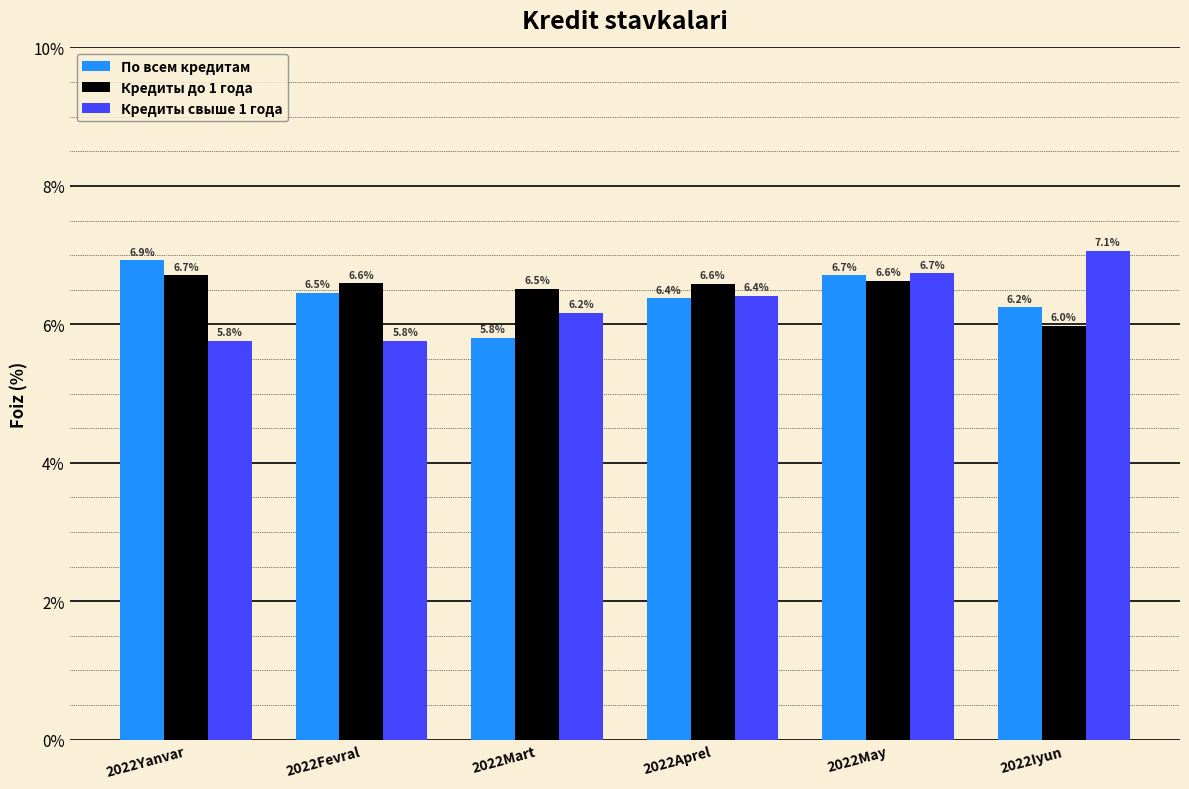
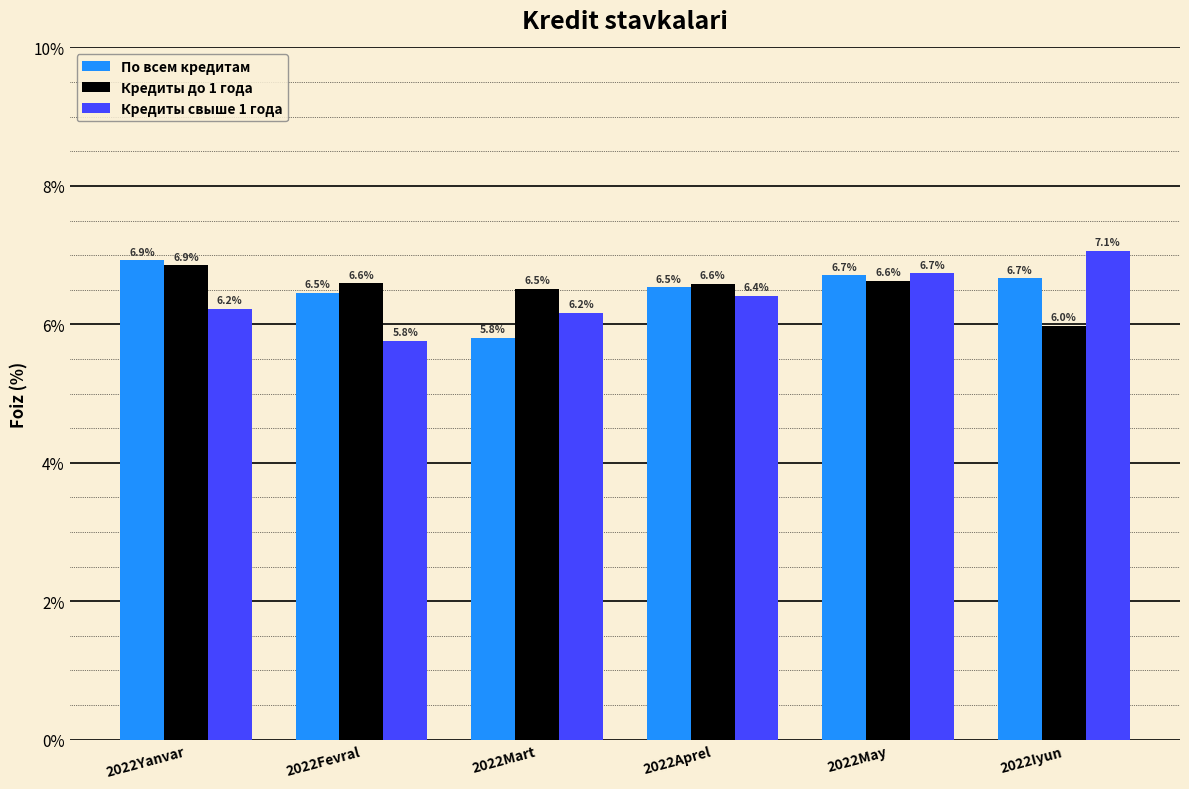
Кредиты до 1 года, 2022Yanvar: 6.7% -> 6.9%
Кредиты свыше 1 года, 2022Yanvar: 5.8% -> 6.2%
По всем кредитам, 2022Aprel: 6.4% -> 6.5%
По всем кредитам, 2022Iyun: 6.2% -> 6.7%
